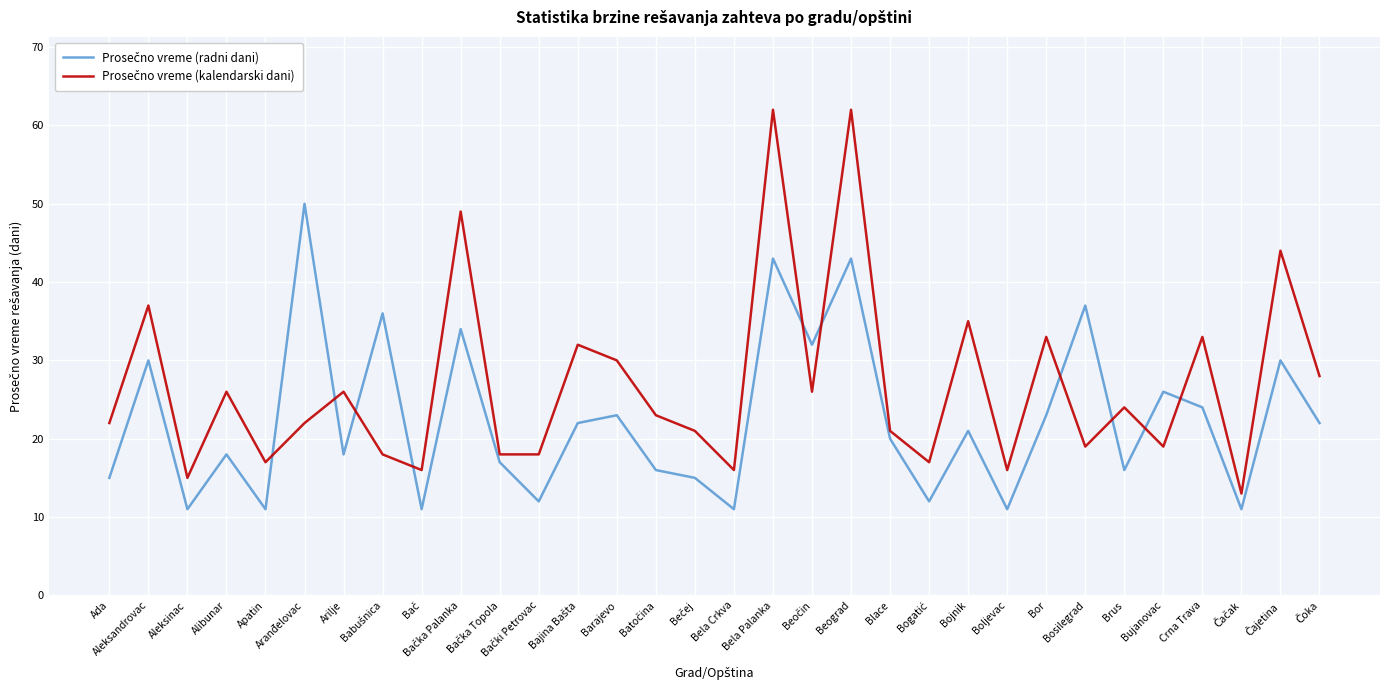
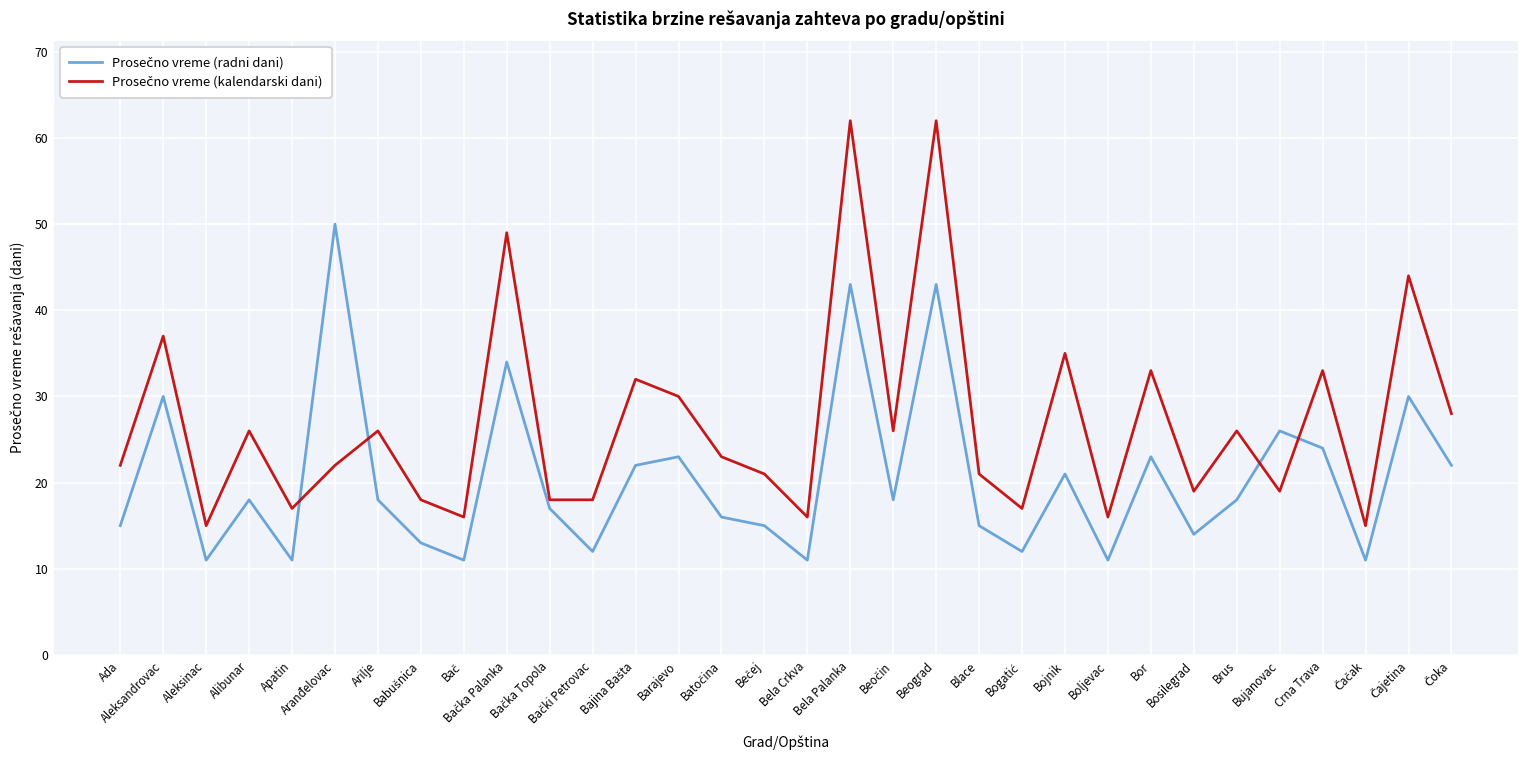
Prosečno vreme (radni dani), Babušnica: 36 -> 13
Prosečno vreme (radni dani), Beočin: 32 -> 18
Prosečno vreme (radni dani), Blace: 20 -> 15
Prosečno vreme (radni dani), Bosilegrad: 37 -> 14
Prosečno vreme (radni dani), Brus: 16 -> 18
Prosečno vreme (kalendarski dani), Brus: 24 -> 26
Prosečno vreme (kalendarski dani), Čačak: 13 -> 15
